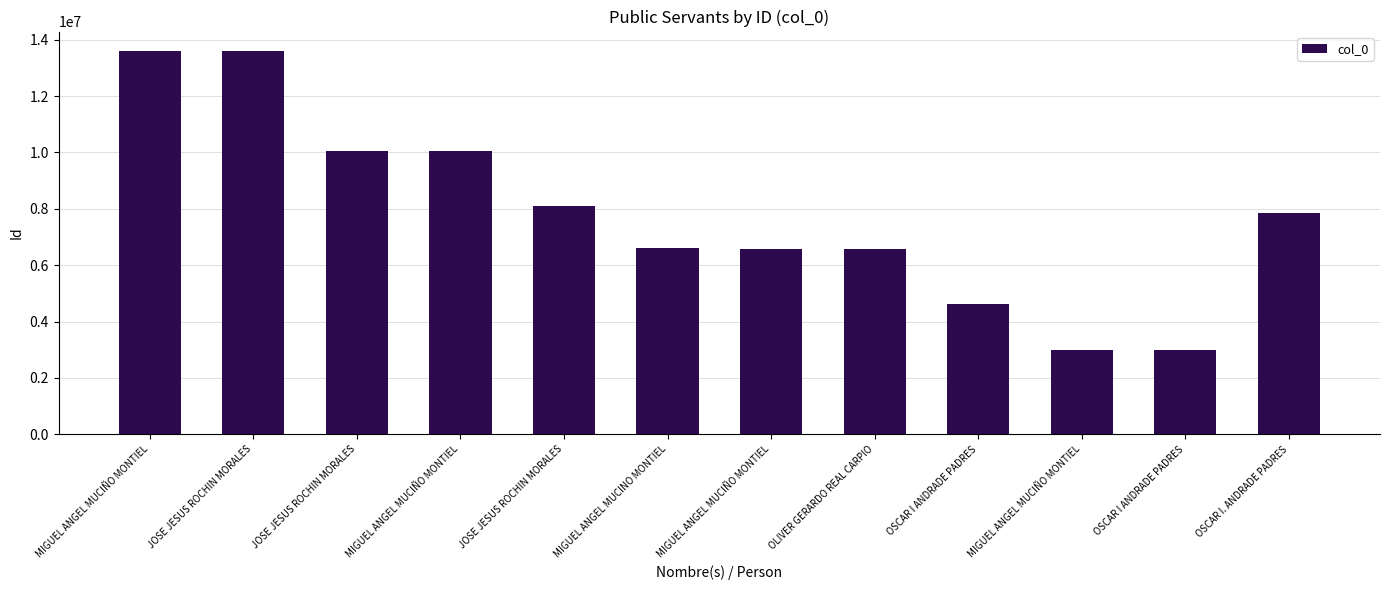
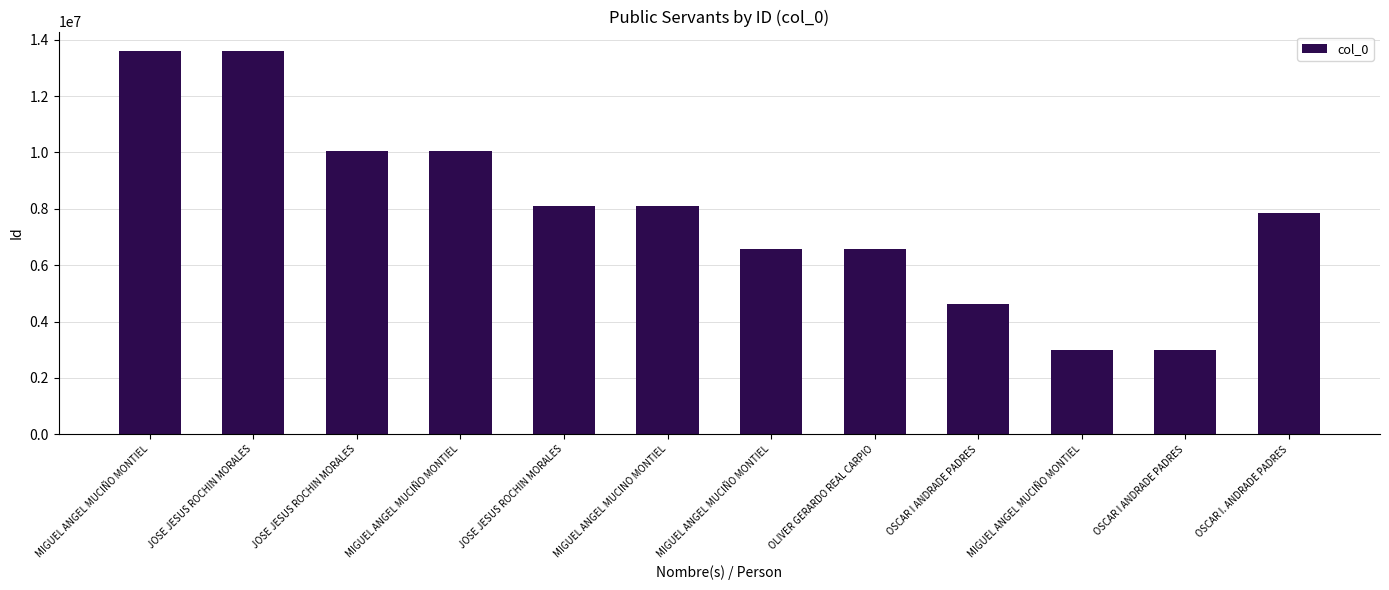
MIGUEL ANGEL MUCINO MONTIEL: 6600000 -> 8100000
